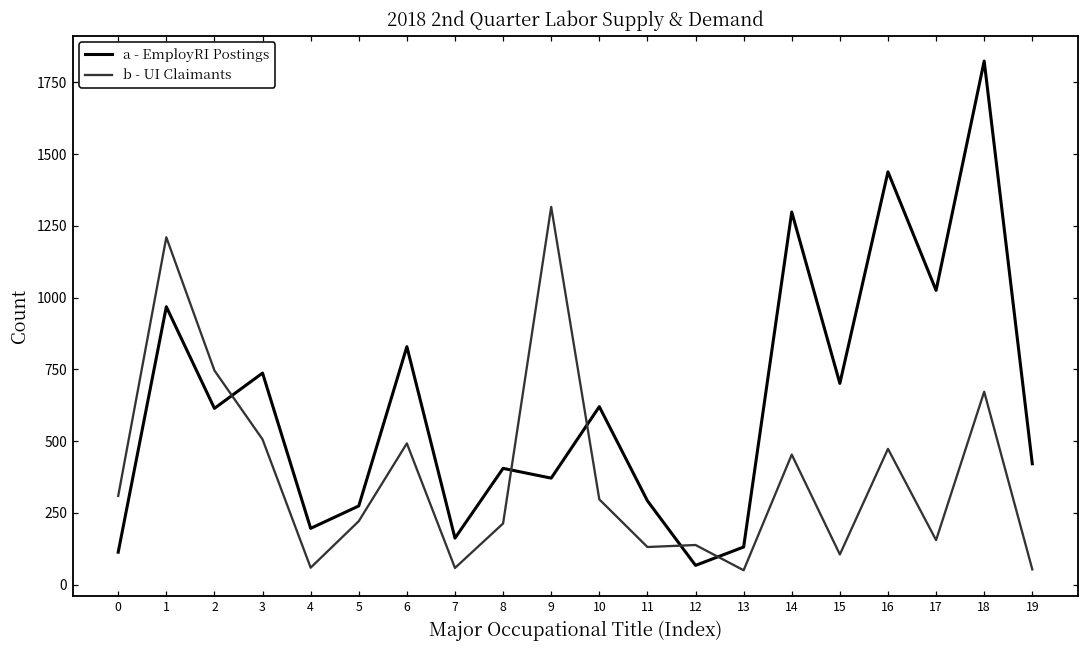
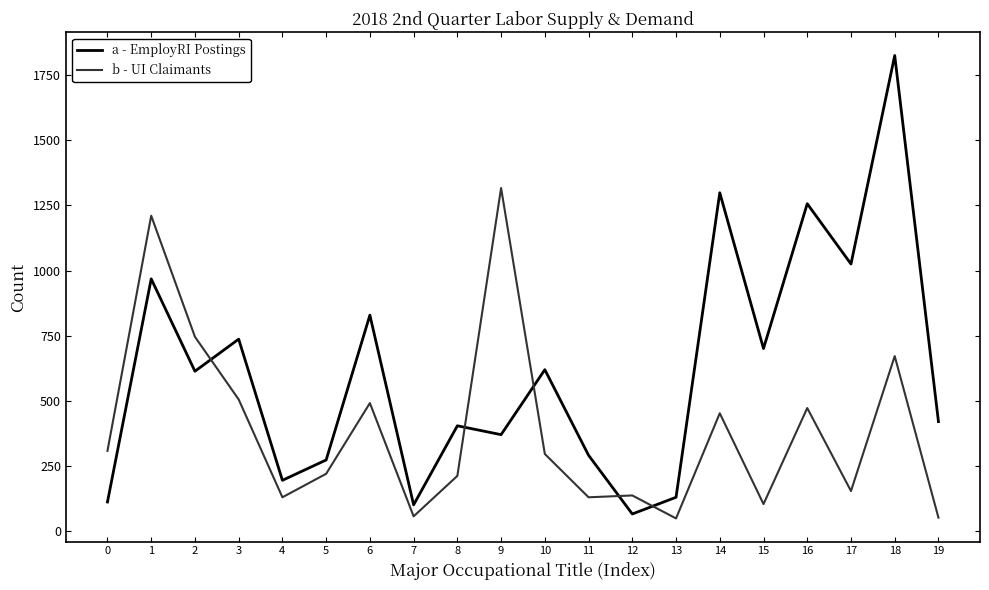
b - UI Claimants, 4: 60 -> 130
a - EmployRI Postings, 7: 160 -> 100
a - EmployRI Postings, 16: 1440 -> 1260
